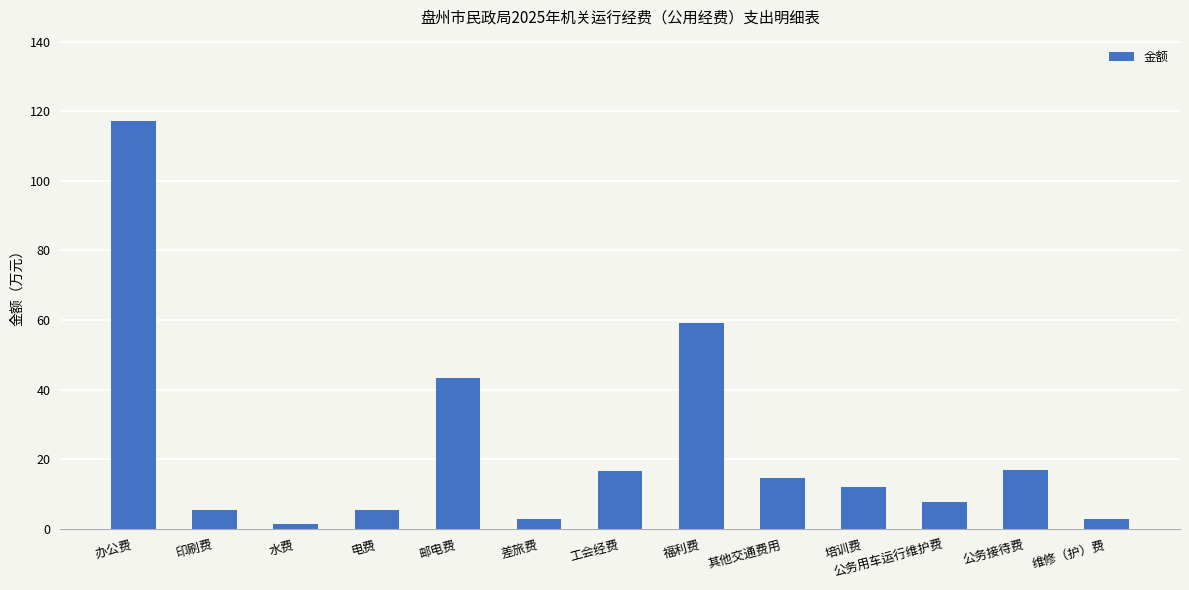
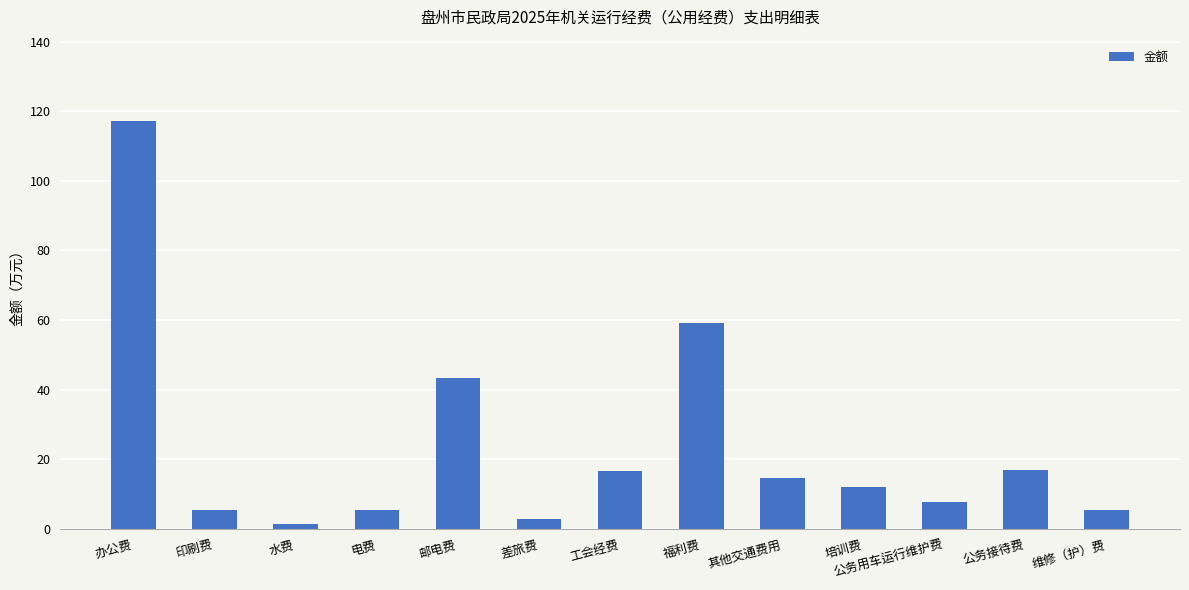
维修（护）费: 3 -> 5
